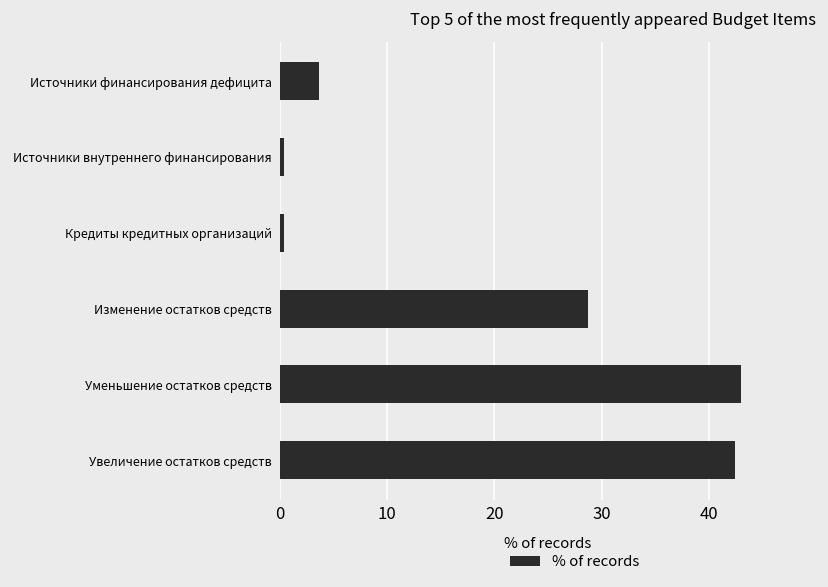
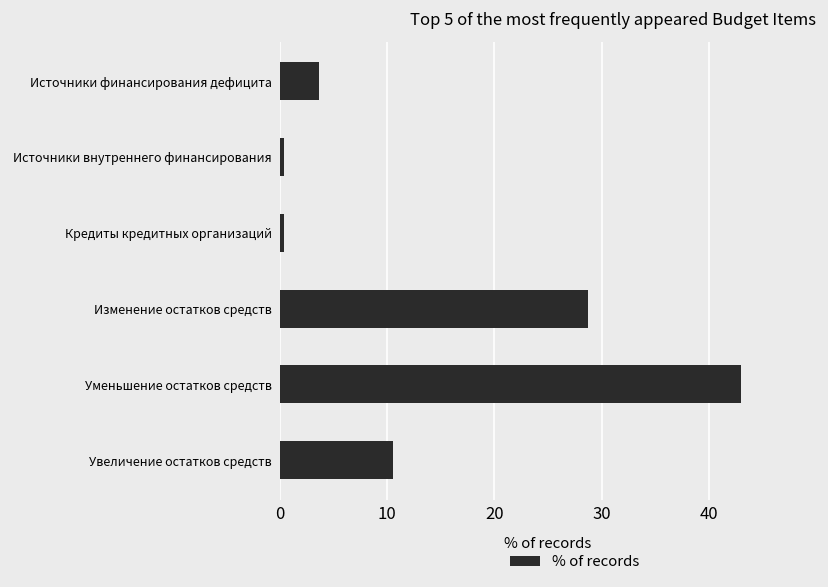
Увеличение остатков средств: 42 -> 11
